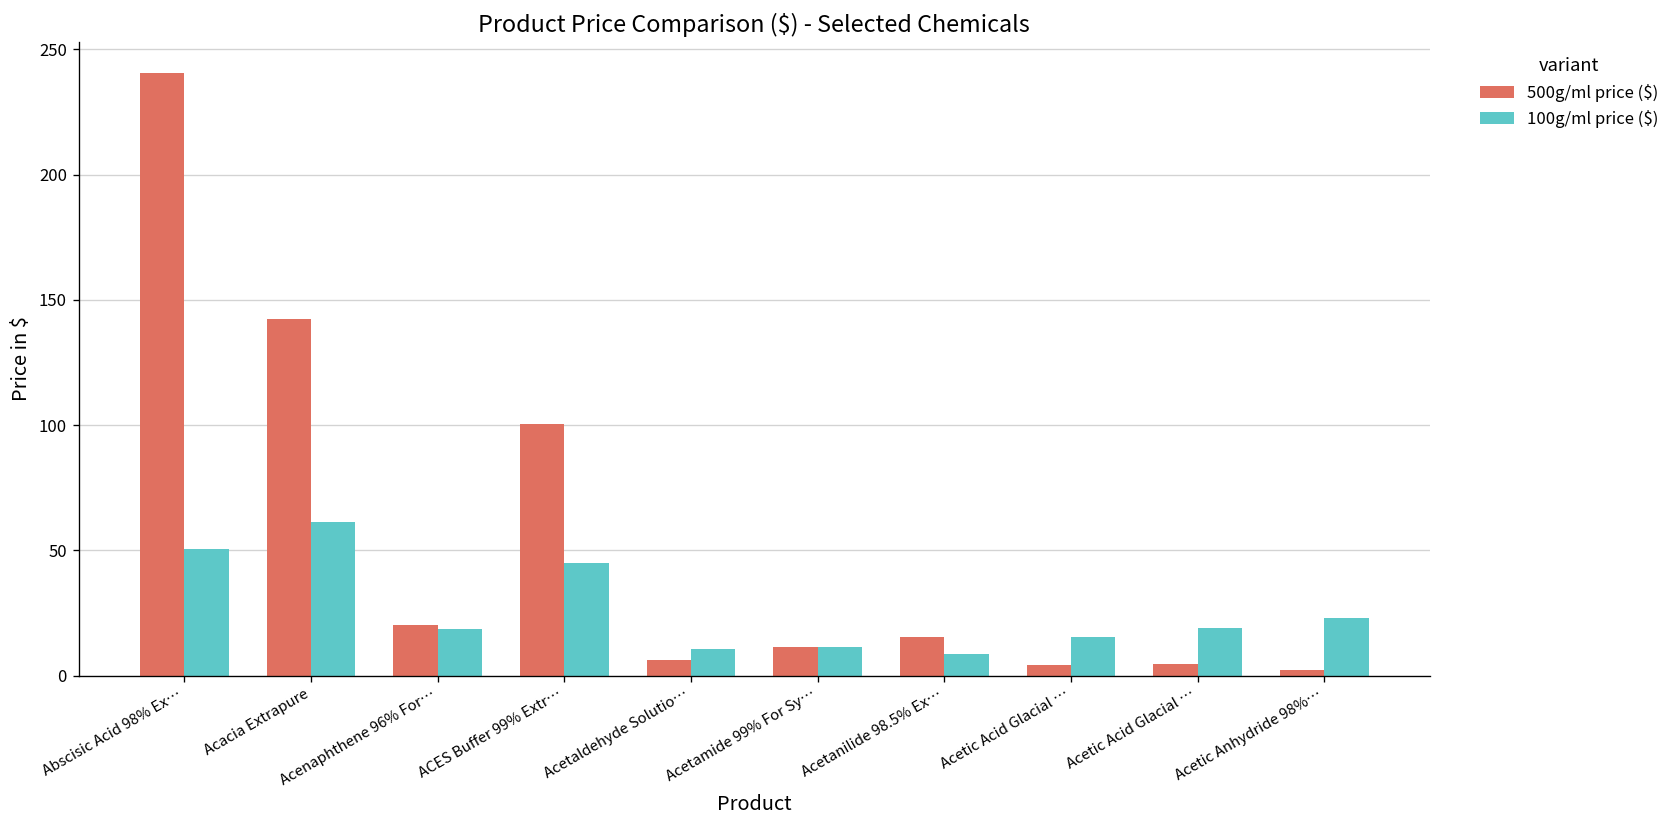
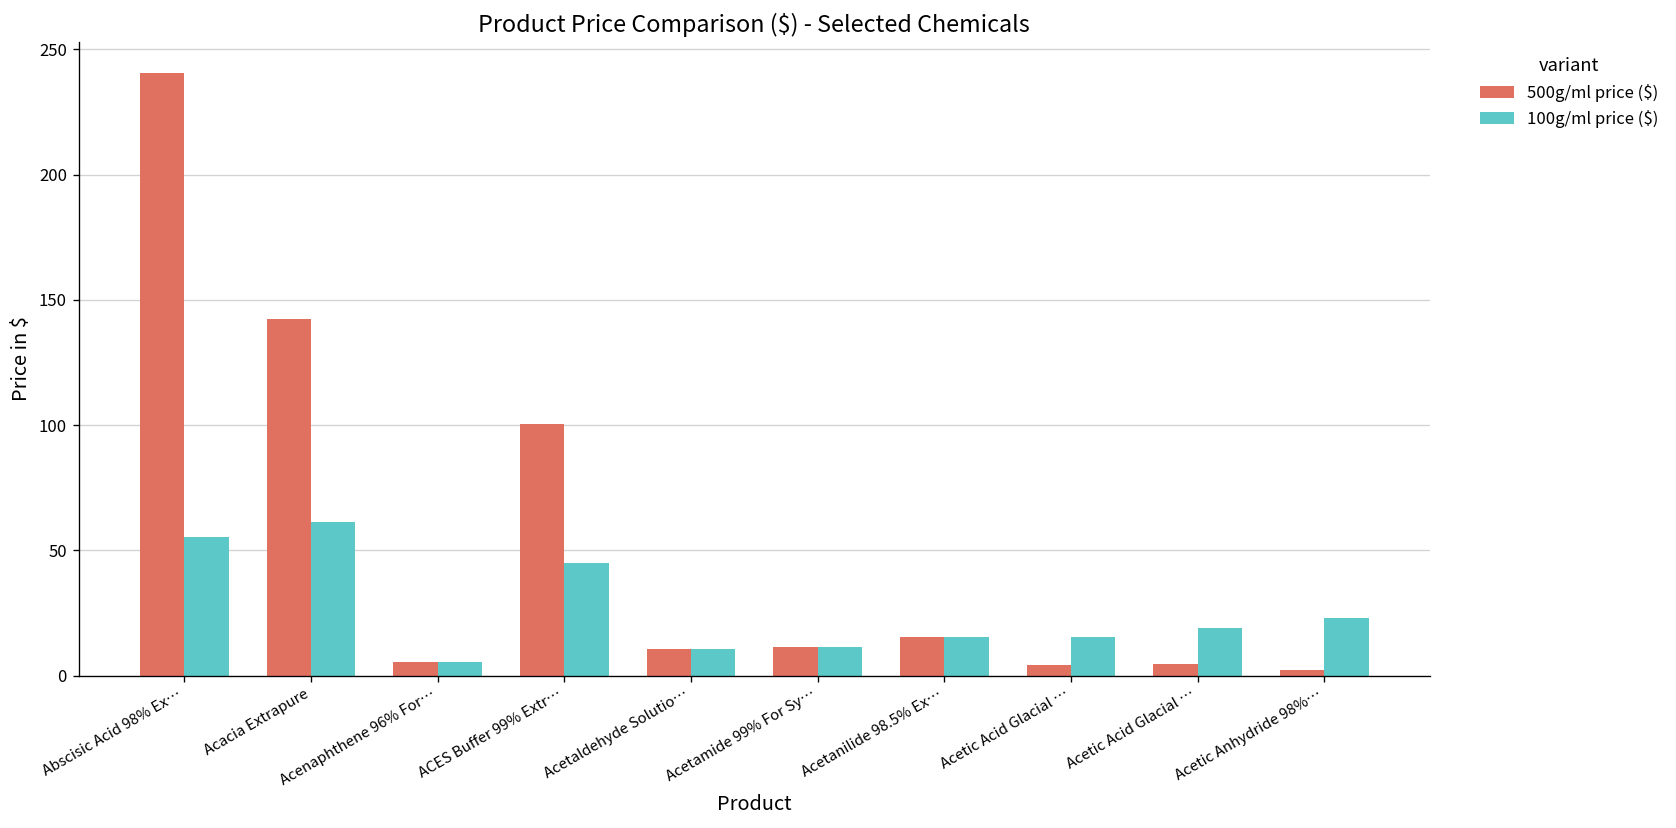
100g/ml price ($), Abscisic Acid 98% Ex…: 51 -> 55
500g/ml price ($), Acenaphthene 96% For…: 20 -> 6
100g/ml price ($), Acenaphthene 96% For…: 19 -> 5
500g/ml price ($), Acetaldehyde Solutio…: 6 -> 11
100g/ml price ($), Acetanilide 98.5% Ex…: 9 -> 16
